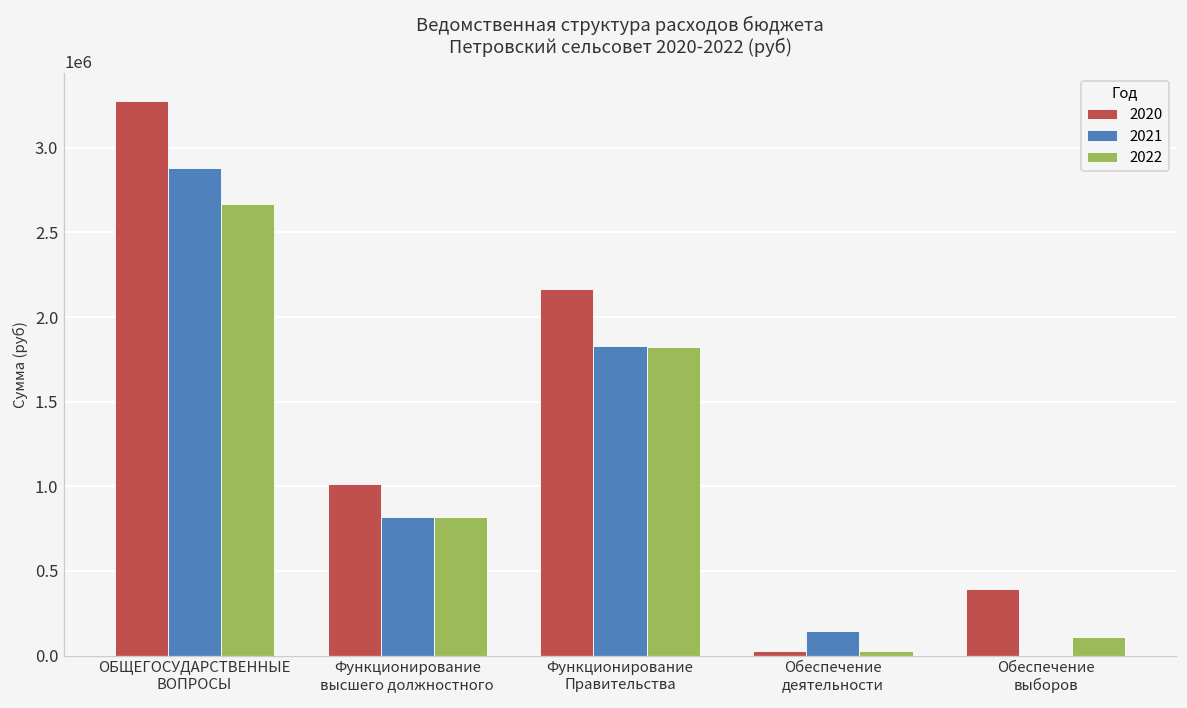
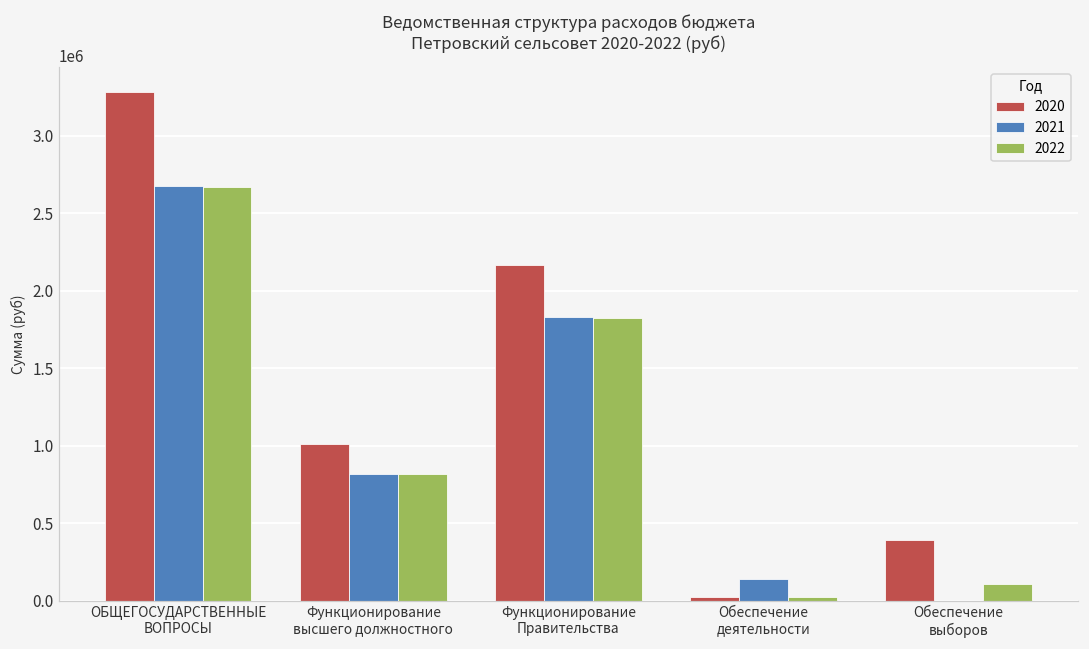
2021, ОБЩЕГОСУДАРСТВЕННЫЕ ВОПРОСЫ: 2880000 -> 2680000
